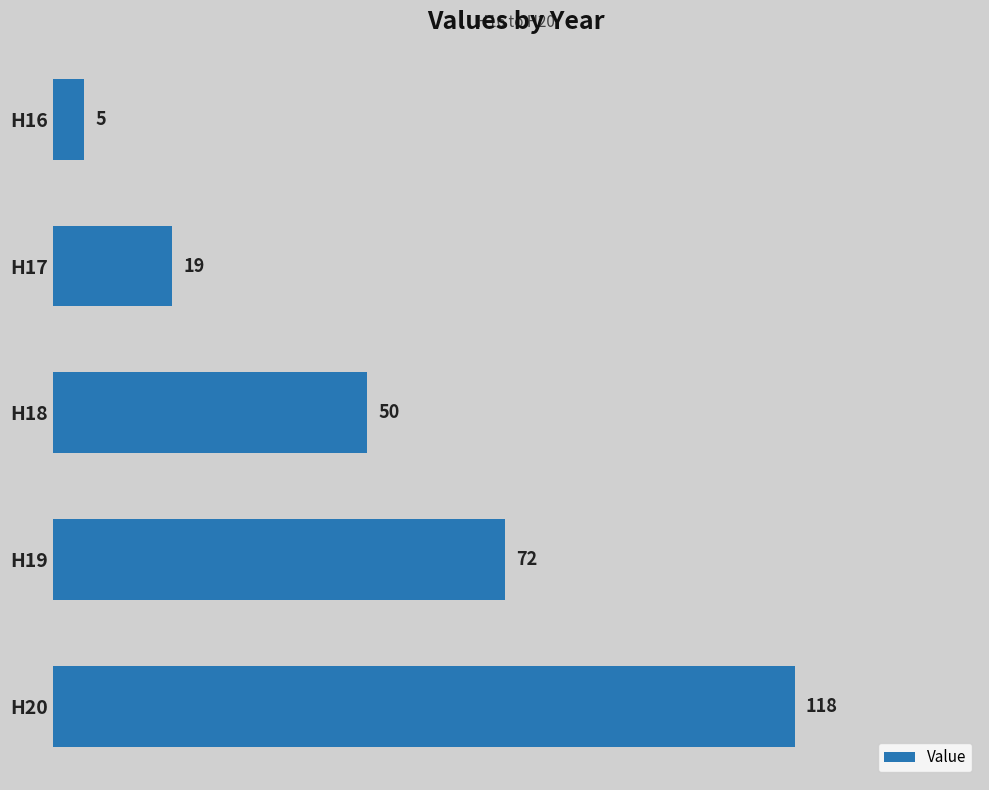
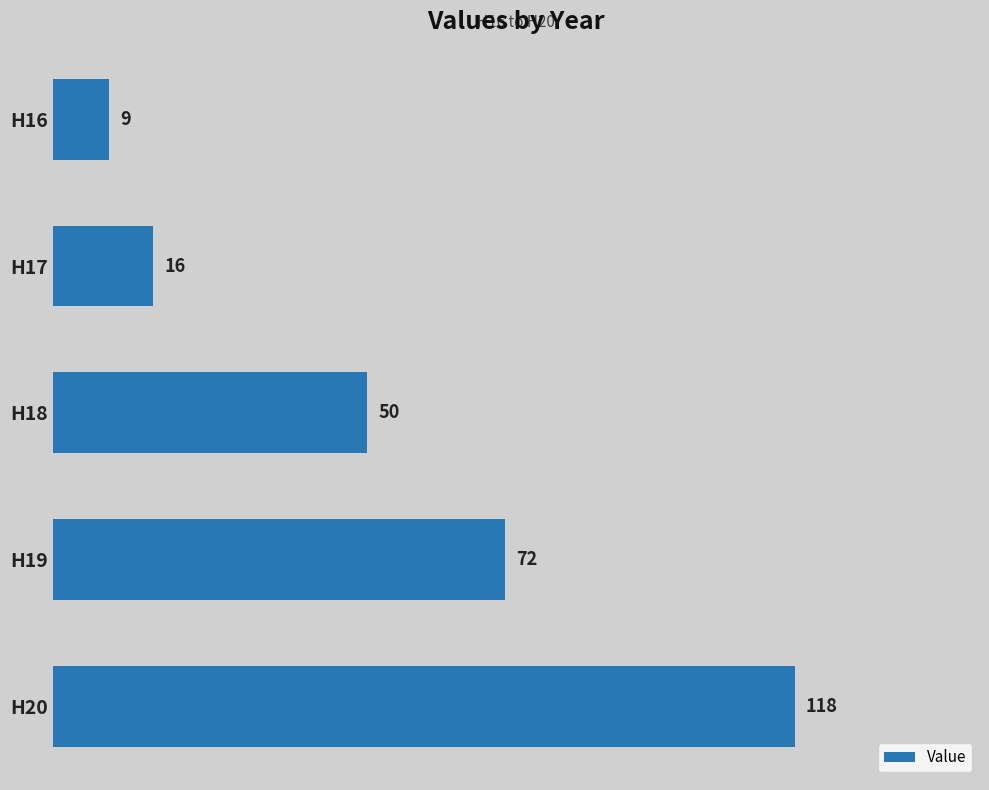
H16: 5 -> 9
H17: 19 -> 16
